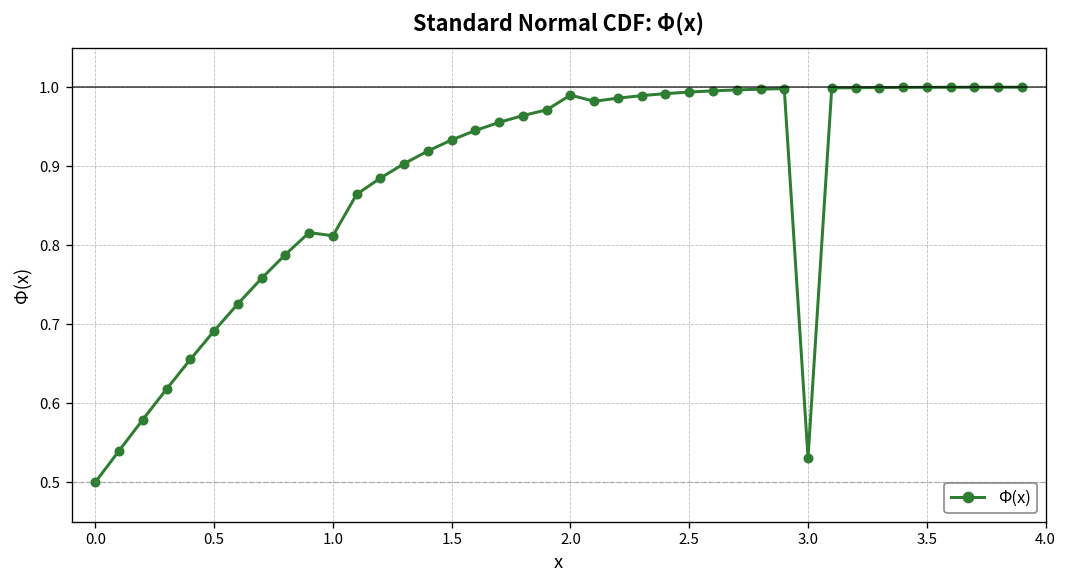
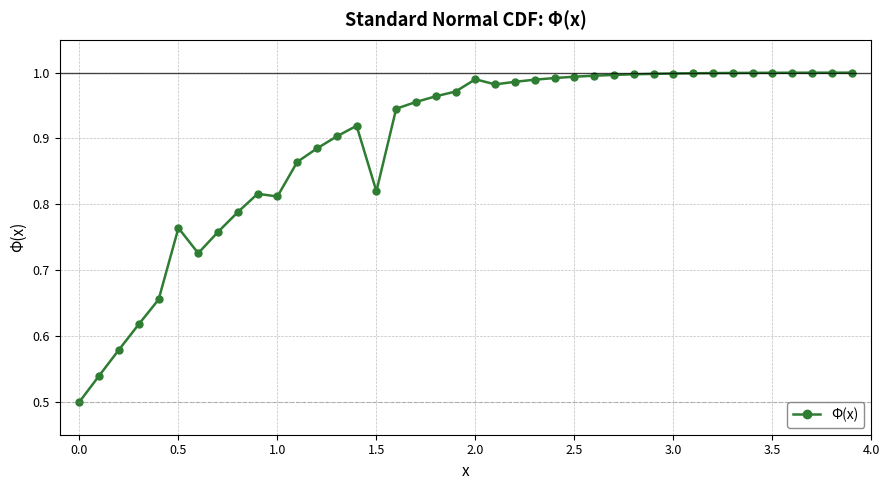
0.5: 0.69 -> 0.76
1.5: 0.93 -> 0.82
3.0: 0.53 -> 1.00
